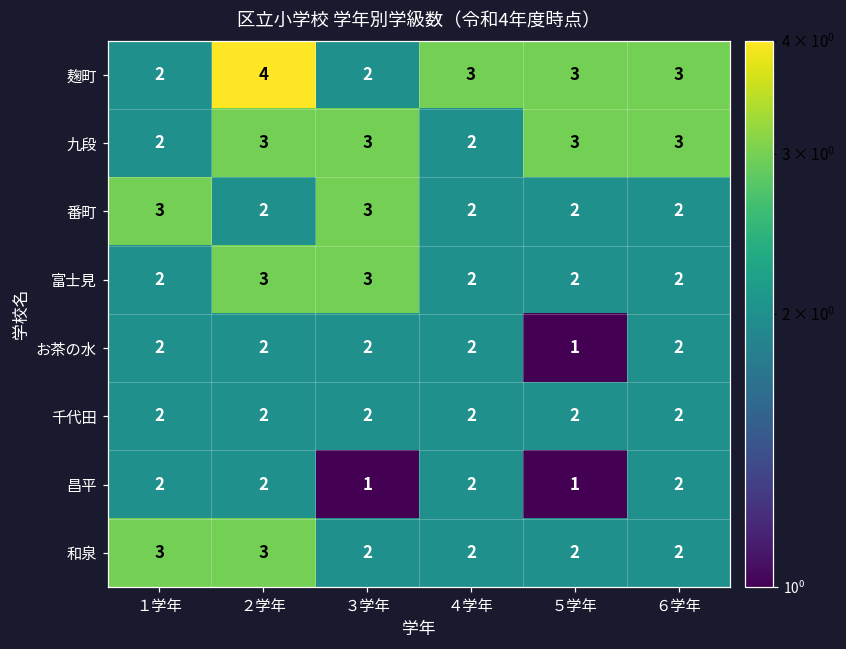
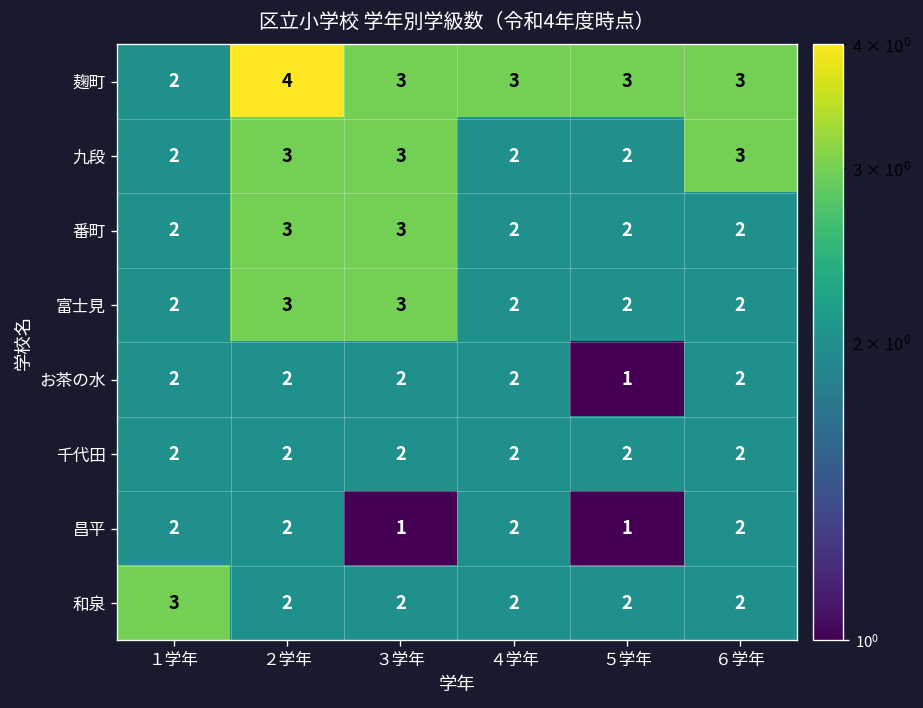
麹町, ３学年: 2 -> 3
九段, ５学年: 3 -> 2
番町, １学年: 3 -> 2
番町, ２学年: 2 -> 3
和泉, ２学年: 3 -> 2
